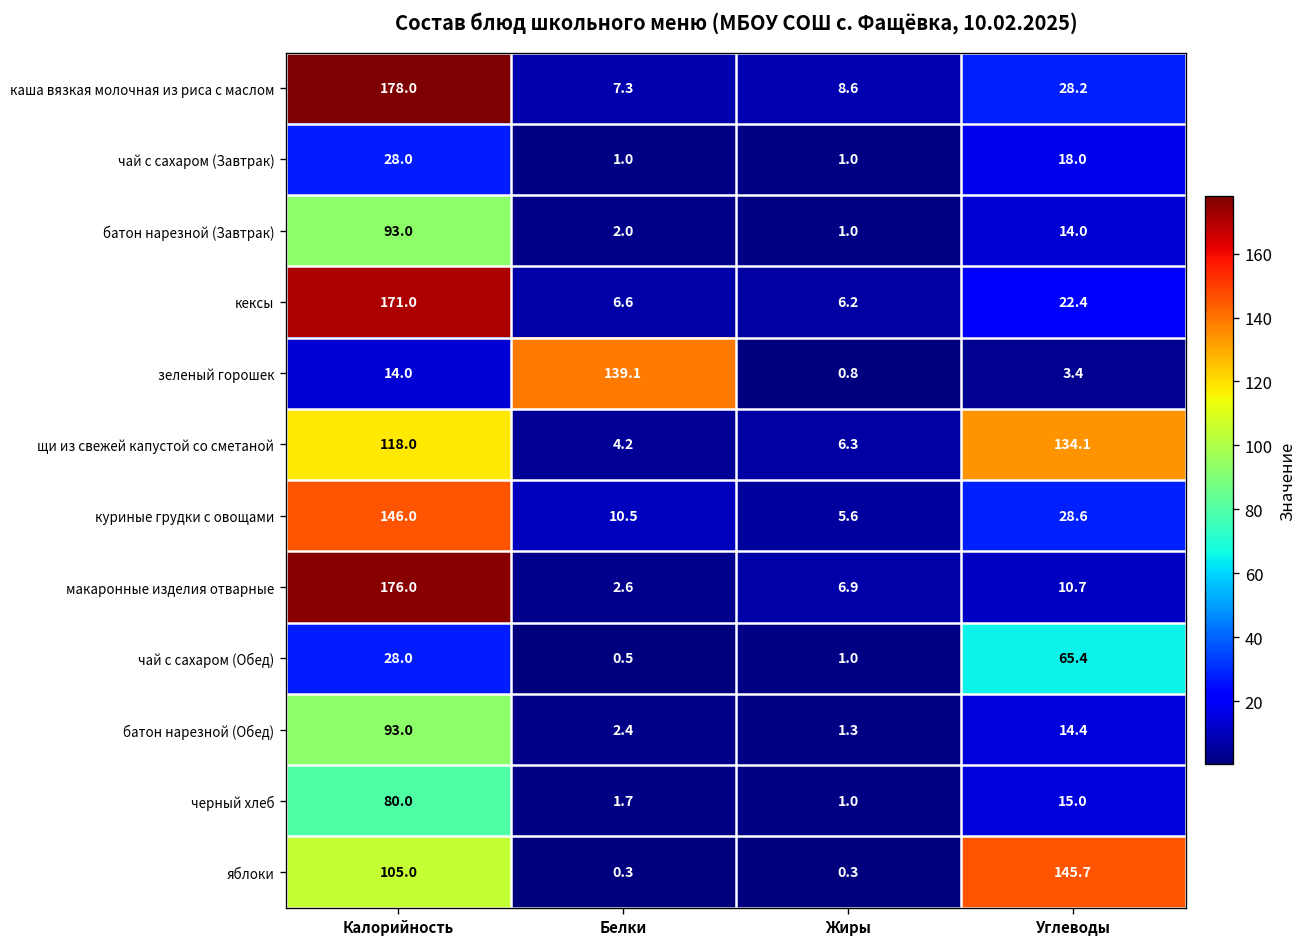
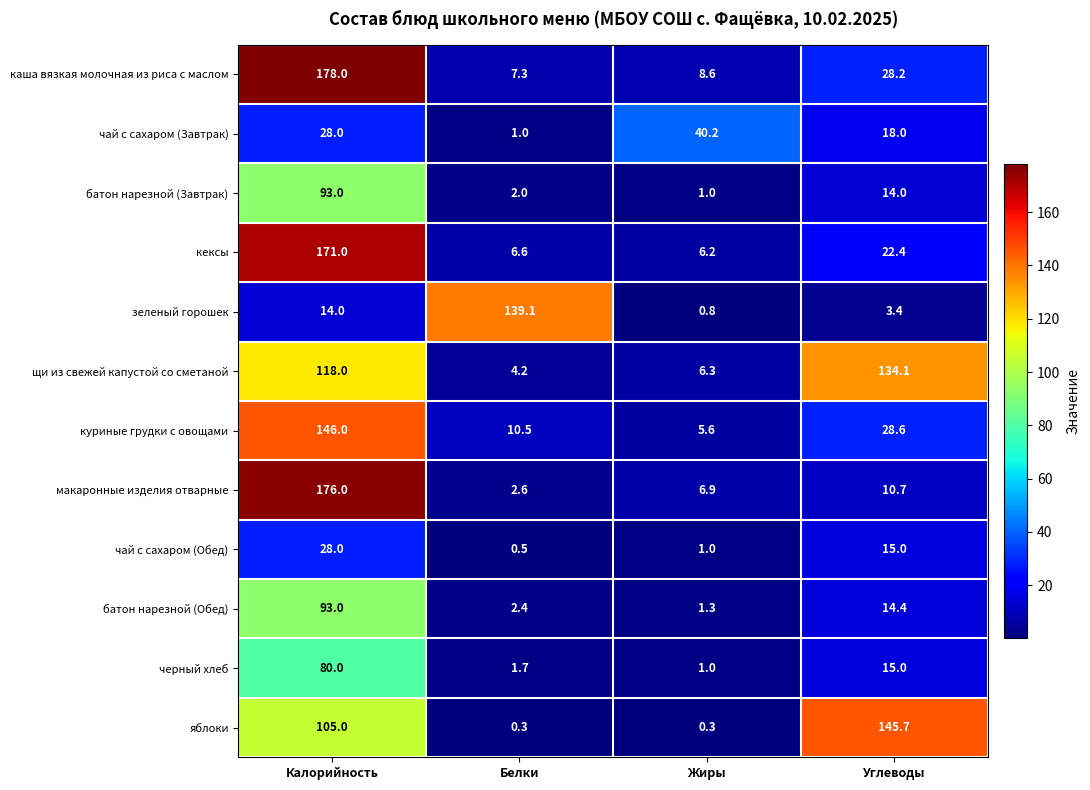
чай с сахаром (Завтрак), Жиры: 1.0 -> 40.2
чай с сахаром (Обед), Углеводы: 65.4 -> 15.0
